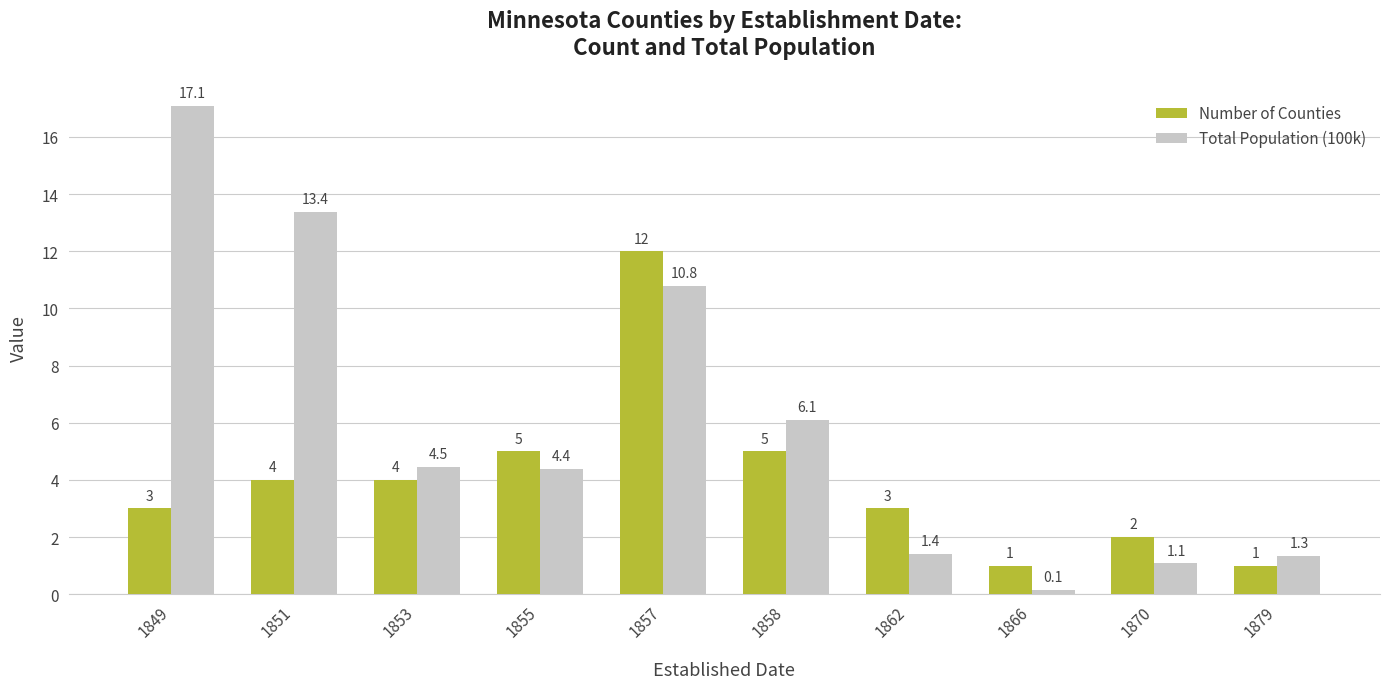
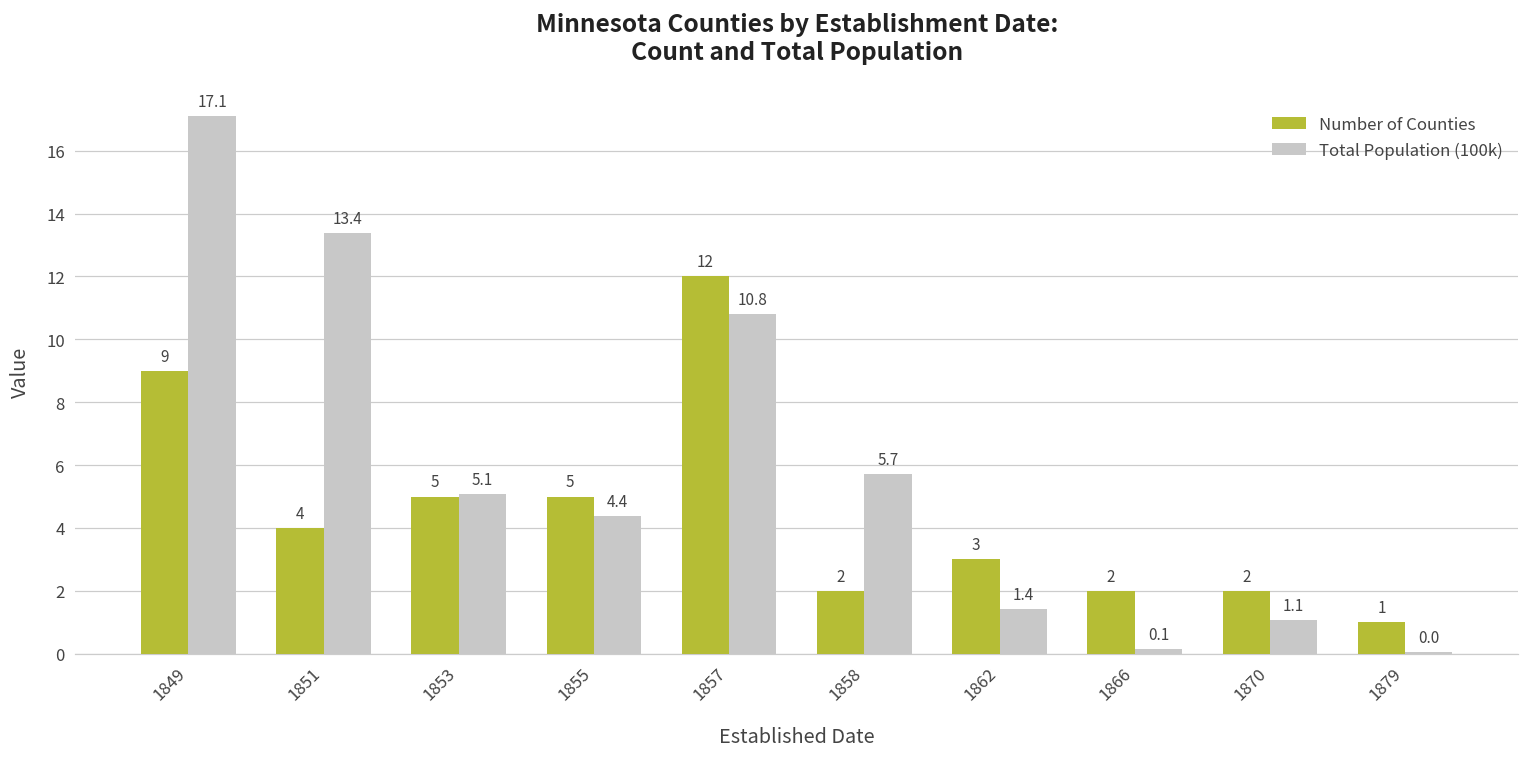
Number of Counties, 1849: 3 -> 9
Number of Counties, 1853: 4 -> 5
Total Population (100k), 1853: 4.5 -> 5.1
Number of Counties, 1858: 5 -> 2
Total Population (100k), 1858: 6.1 -> 5.7
Number of Counties, 1866: 1 -> 2
Total Population (100k), 1879: 1.3 -> 0.0
